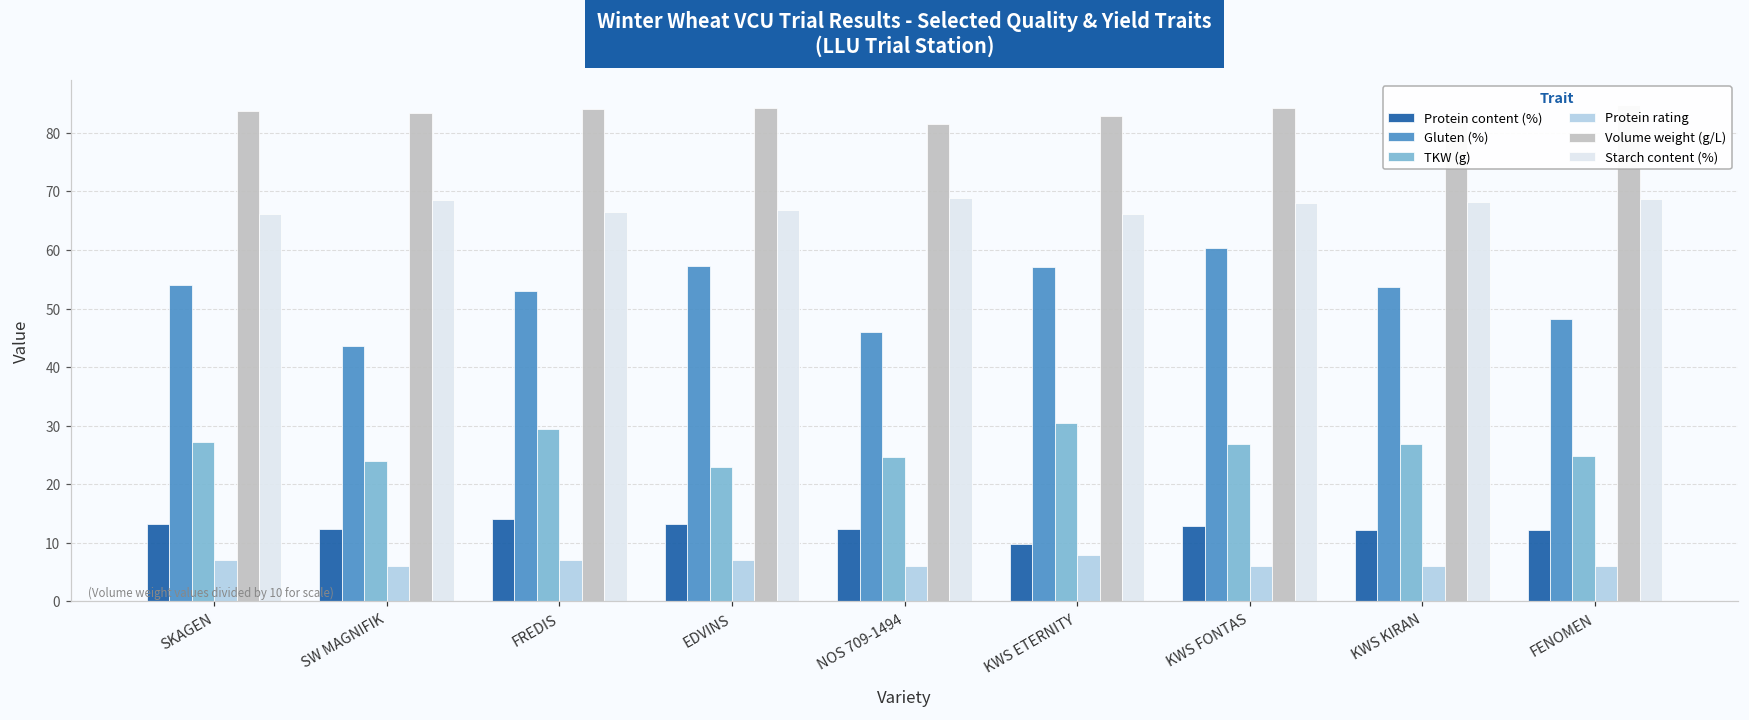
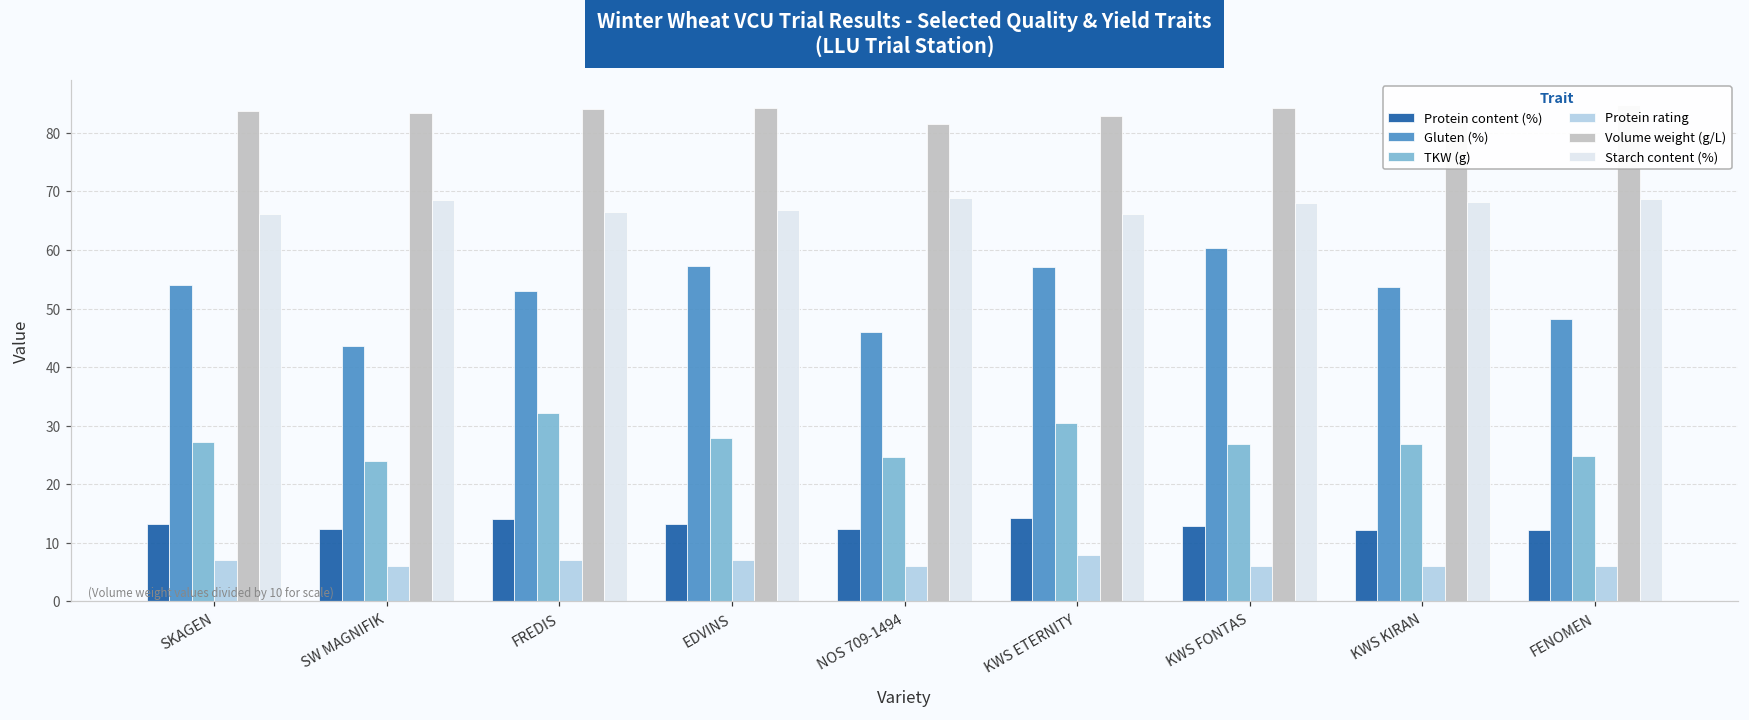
TKW (g), FREDIS: 29 -> 32
TKW (g), EDVINS: 23 -> 28
Protein content (%), KWS ETERNITY: 10 -> 14
